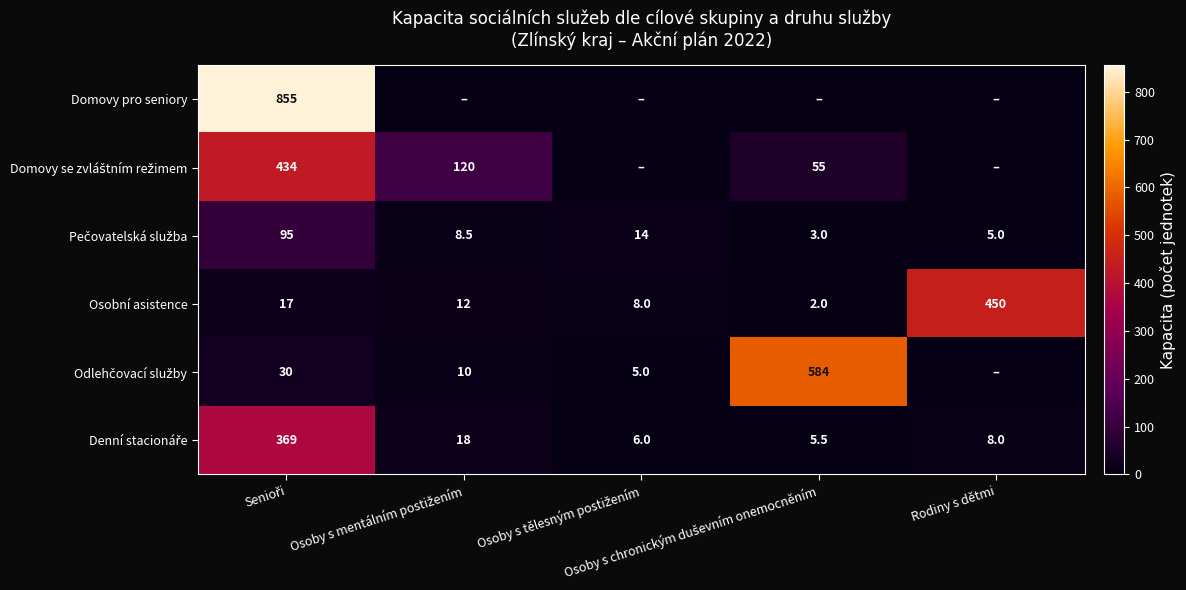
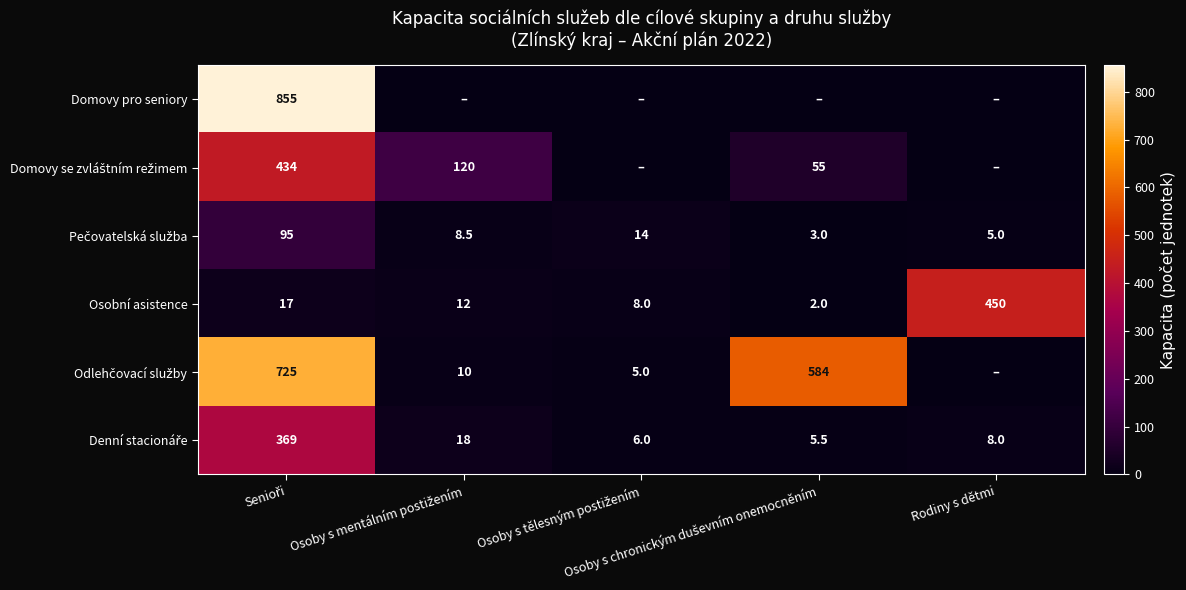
Odlehčovací služby, Senioři: 30 -> 725
